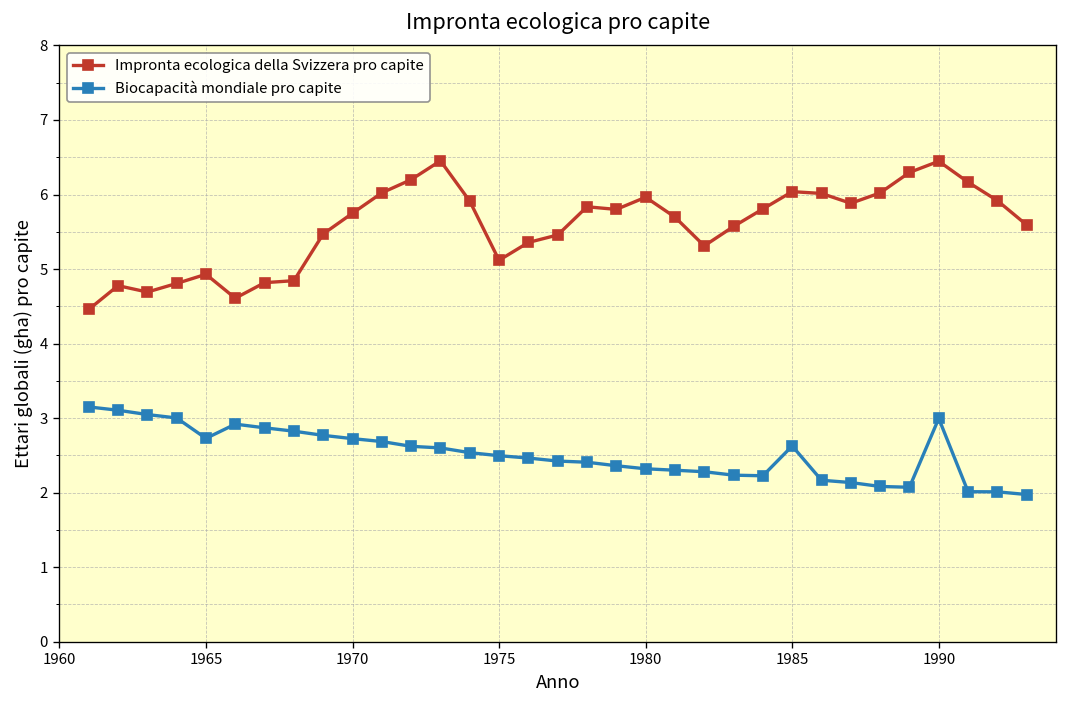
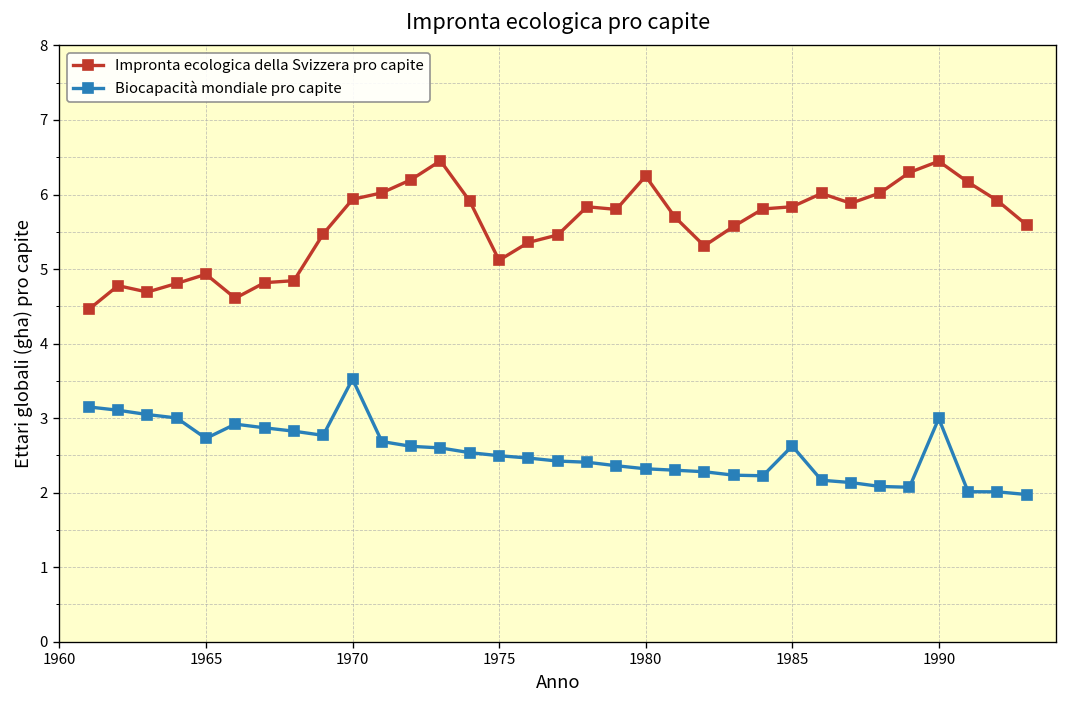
Impronta ecologica della Svizzera pro capite, 1970: 5.7 -> 5.9
Biocapacità mondiale pro capite, 1970: 2.7 -> 3.5
Impronta ecologica della Svizzera pro capite, 1980: 6.0 -> 6.2
Impronta ecologica della Svizzera pro capite, 1985: 6.0 -> 5.8
